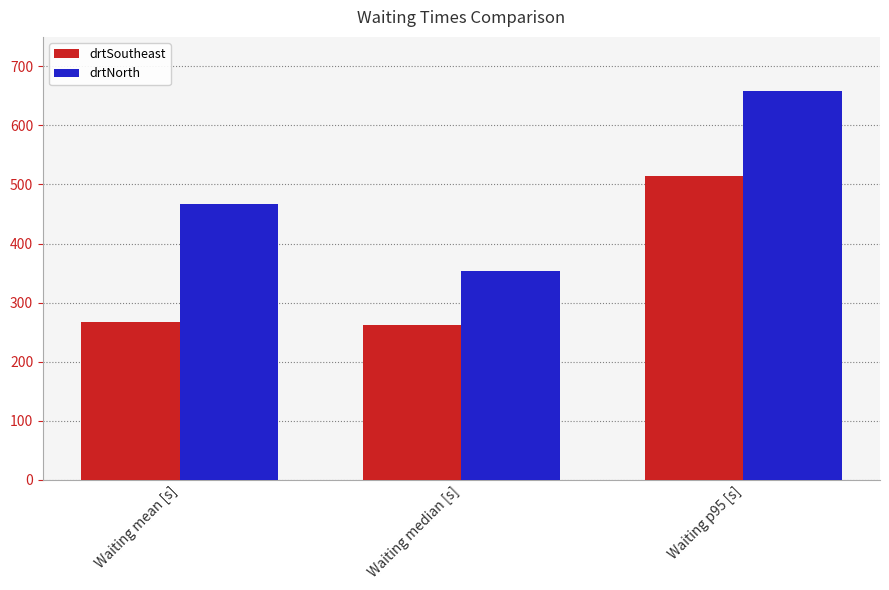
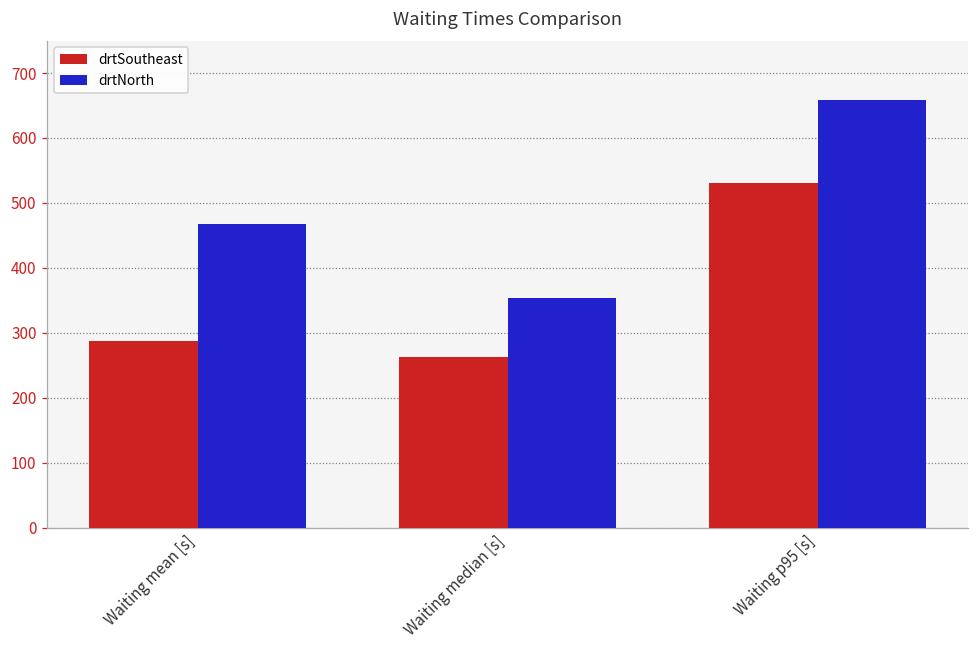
drtSoutheast, Waiting mean [s]: 270 -> 290
drtSoutheast, Waiting p95 [s]: 520 -> 530
